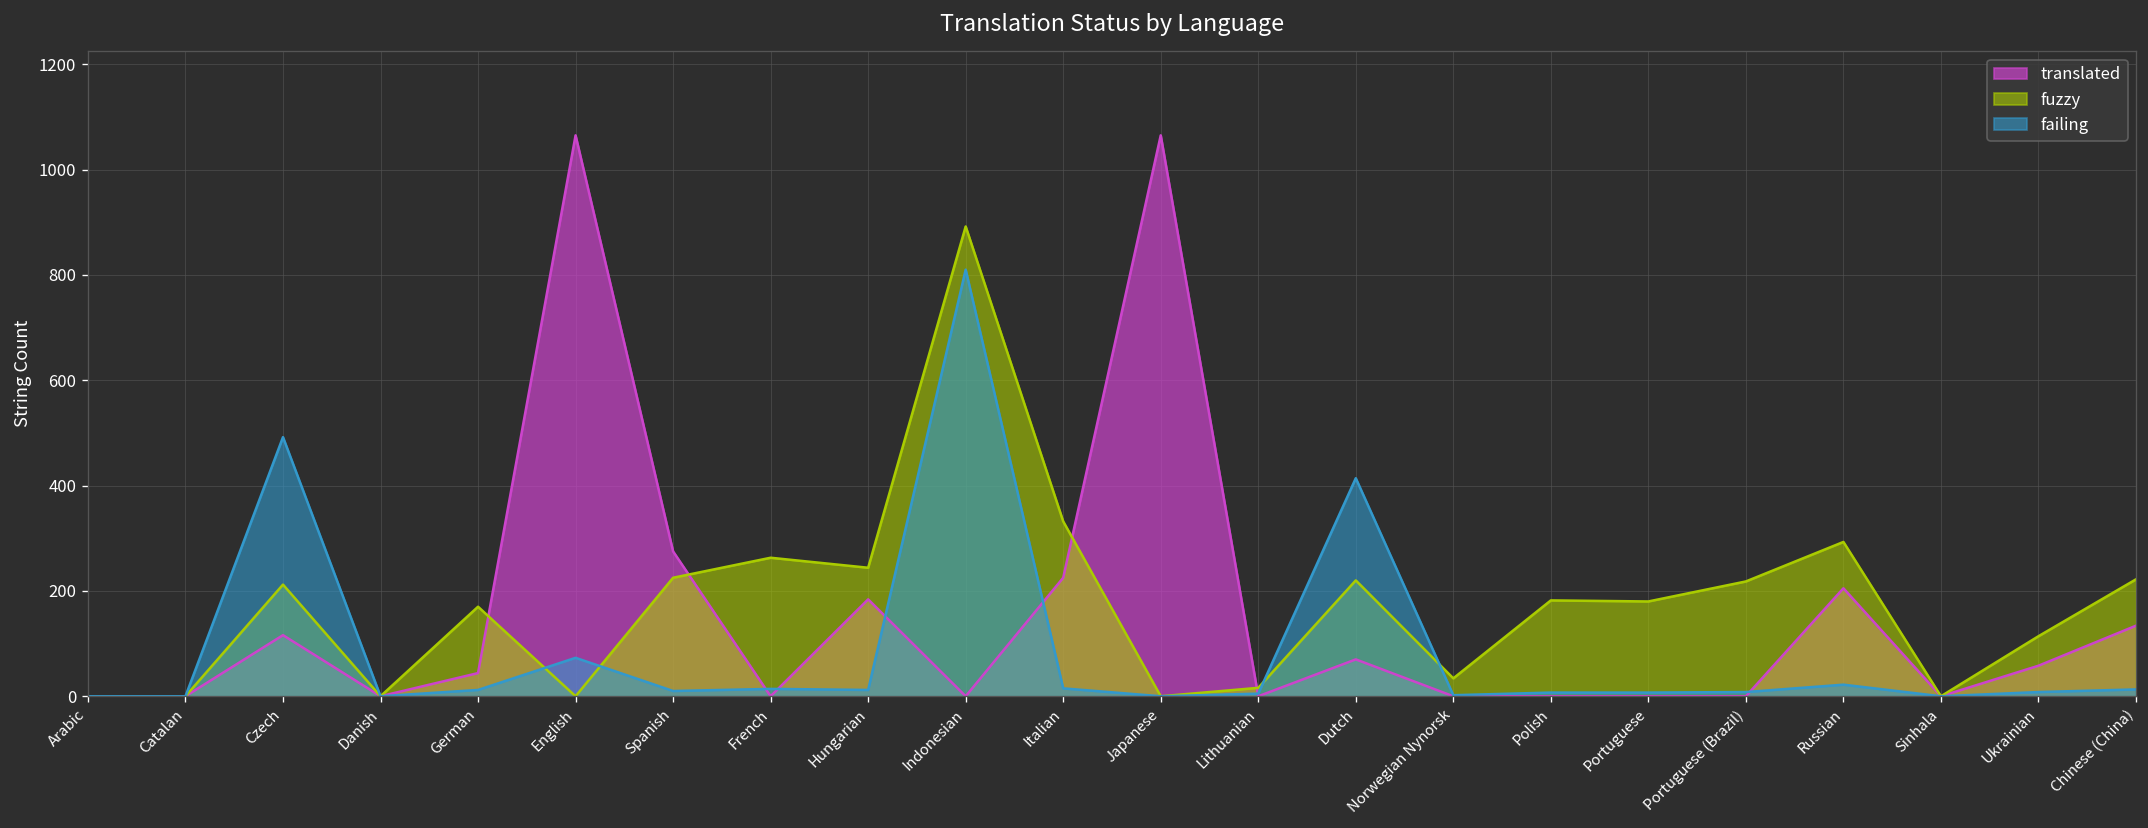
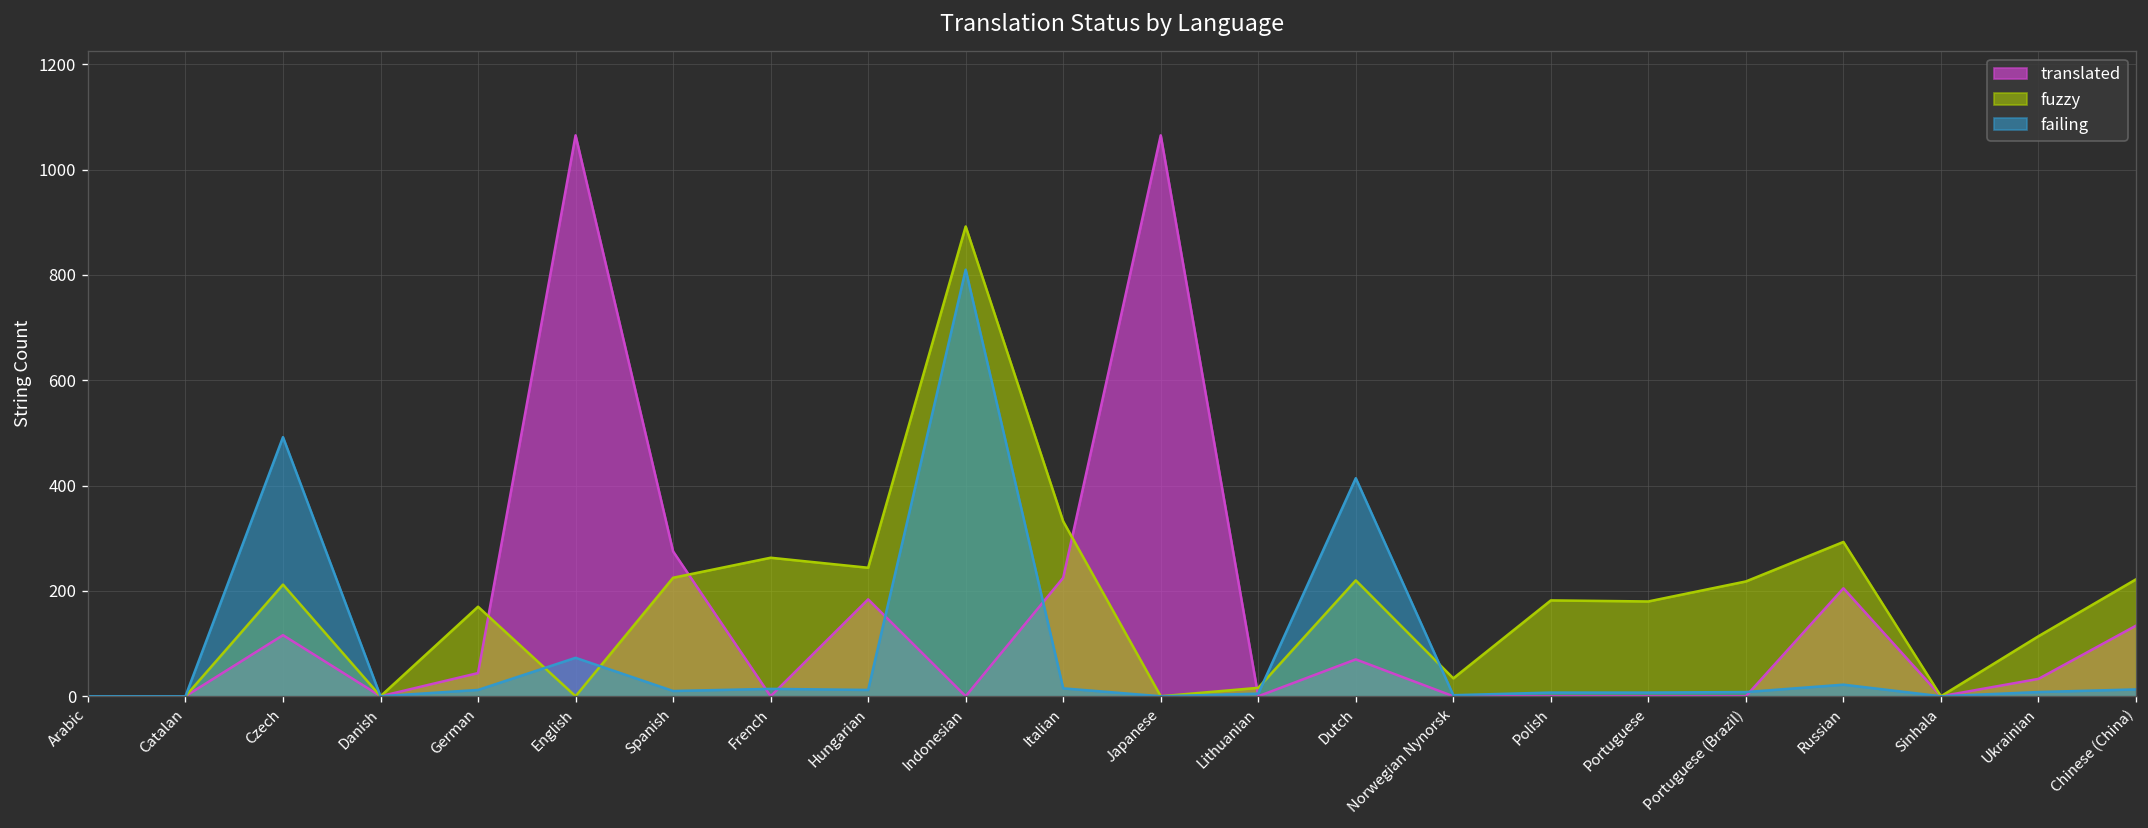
translated, Ukrainian: 60 -> 30
